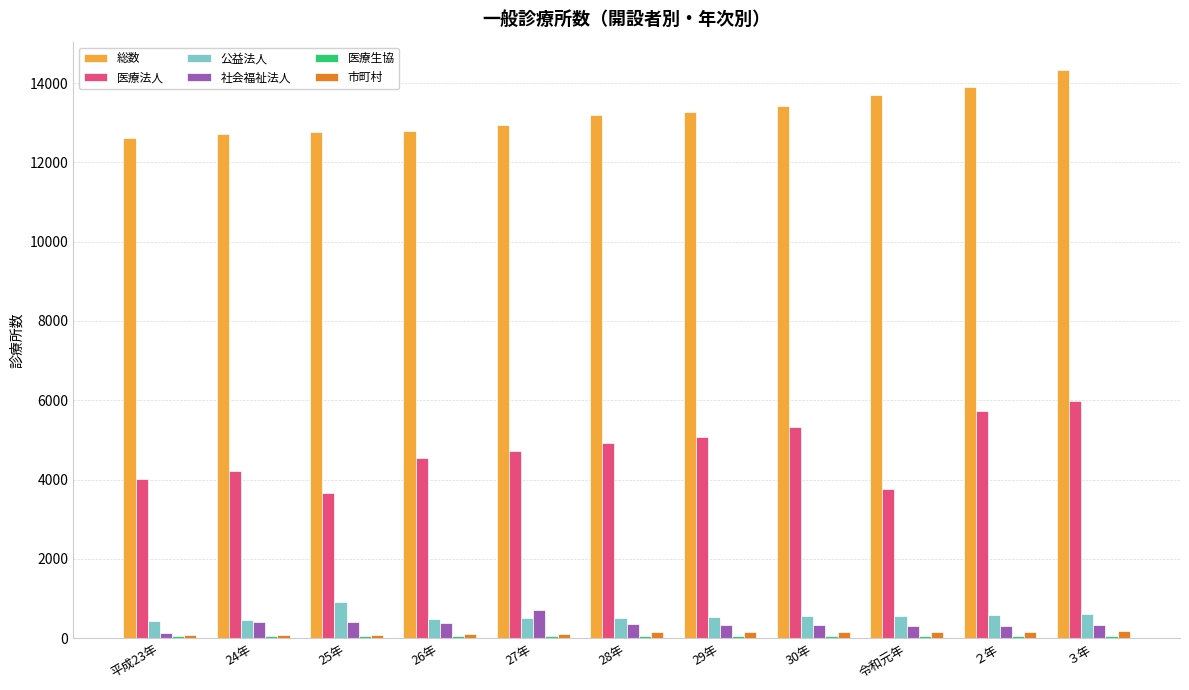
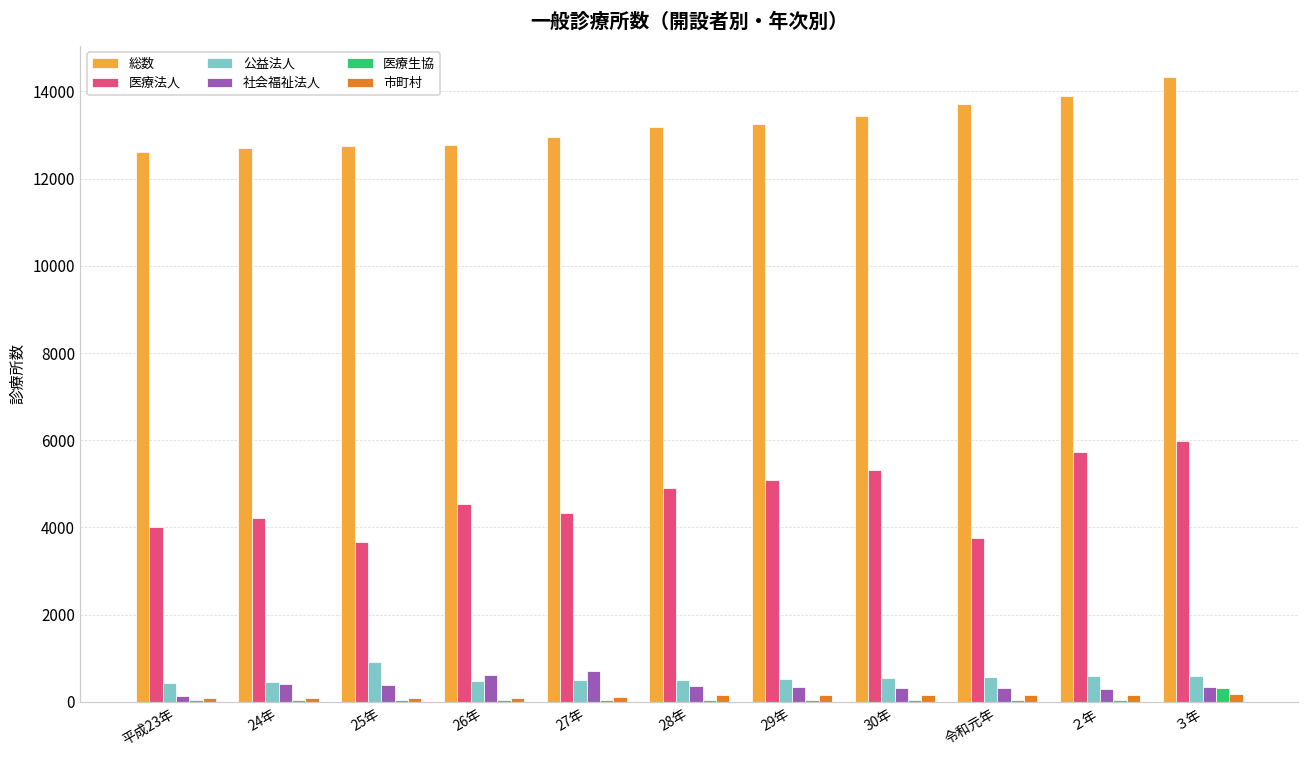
社会福祉法人, 26年: 400 -> 600
医療法人, 27年: 4700 -> 4300
医療生協, ３年: 0 -> 300
